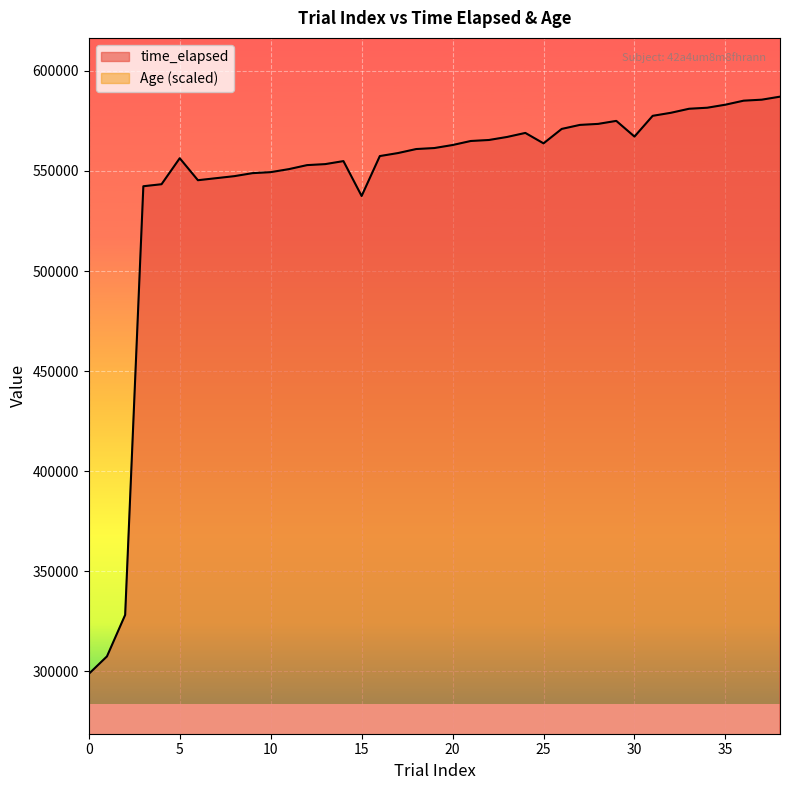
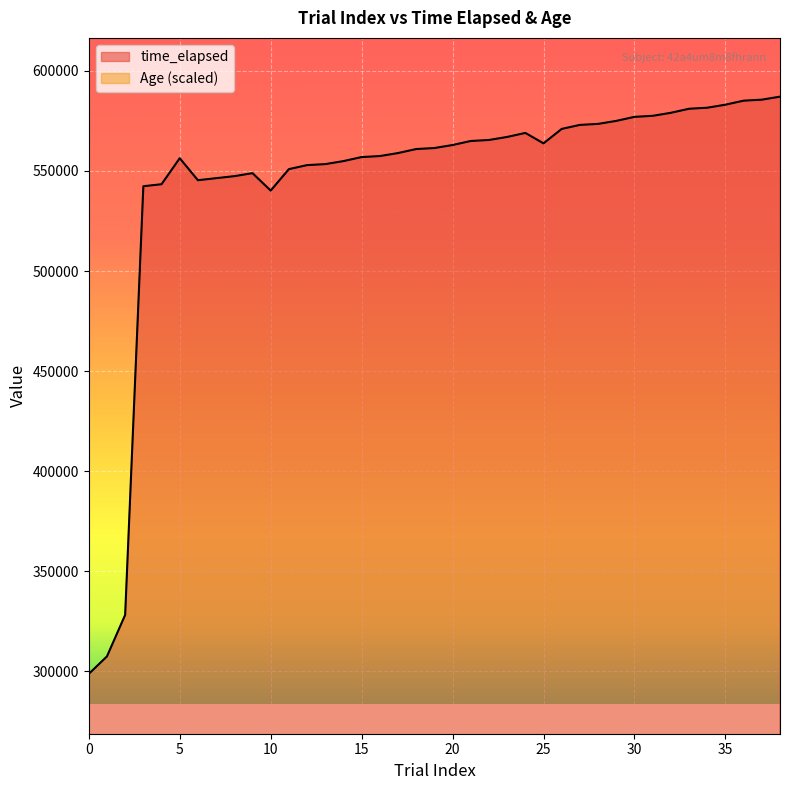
time_elapsed, 10: 549000 -> 540000
time_elapsed, 15: 537000 -> 557000
time_elapsed, 30: 567000 -> 577000
